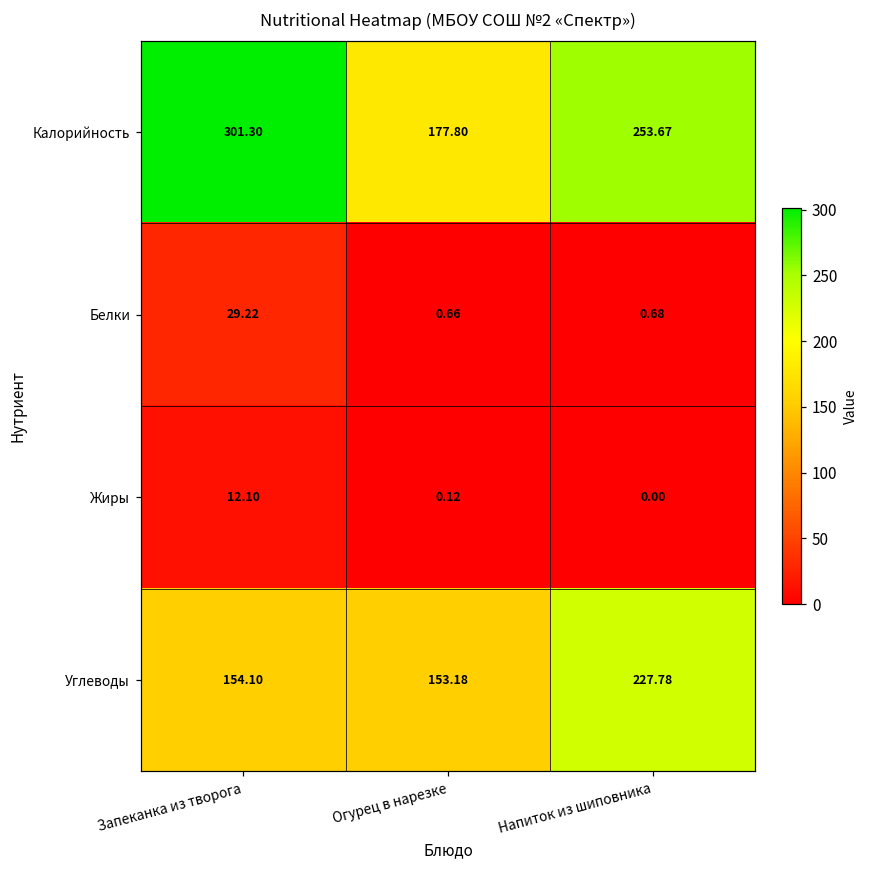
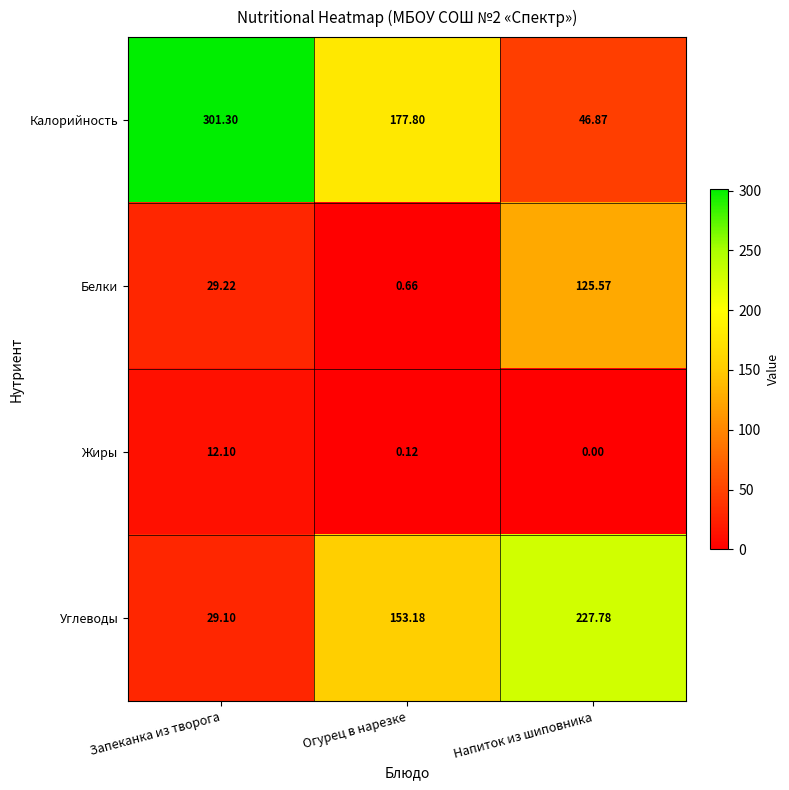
Калорийность, Напиток из шиповника: 253.67 -> 46.87
Белки, Напиток из шиповника: 0.68 -> 125.57
Углеводы, Запеканка из творога: 154.10 -> 29.10
